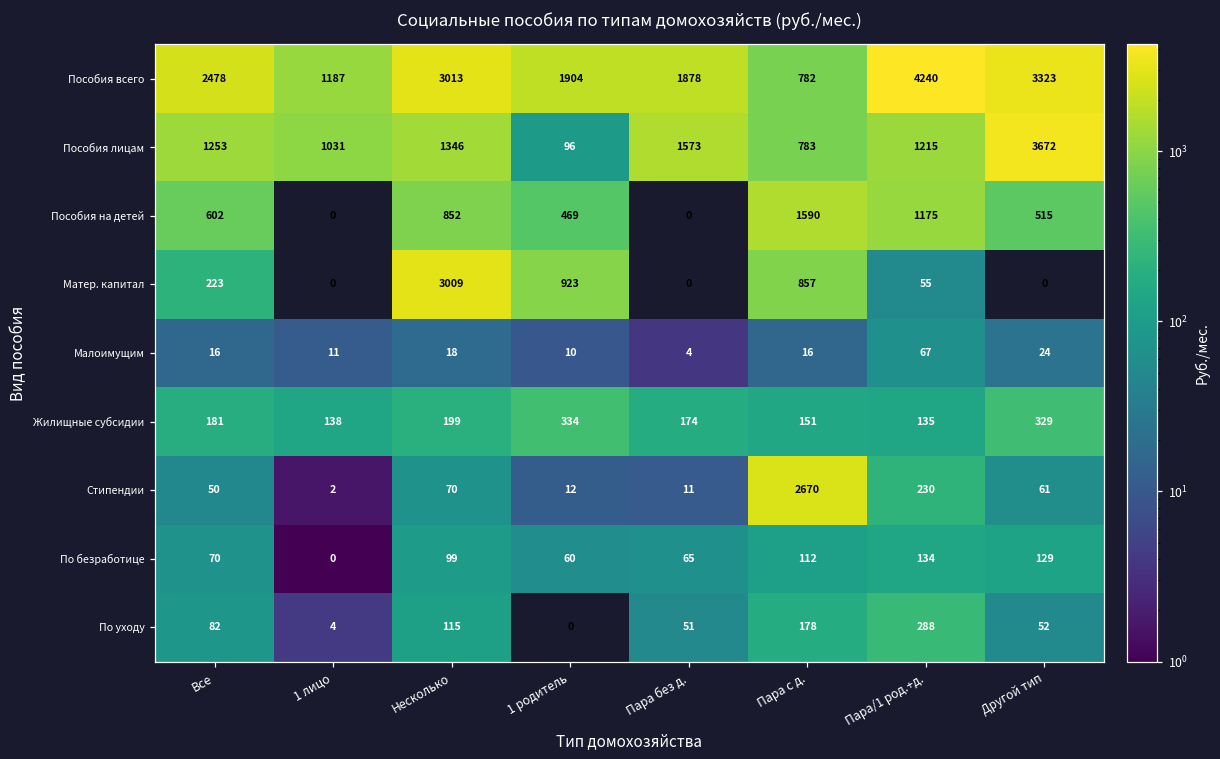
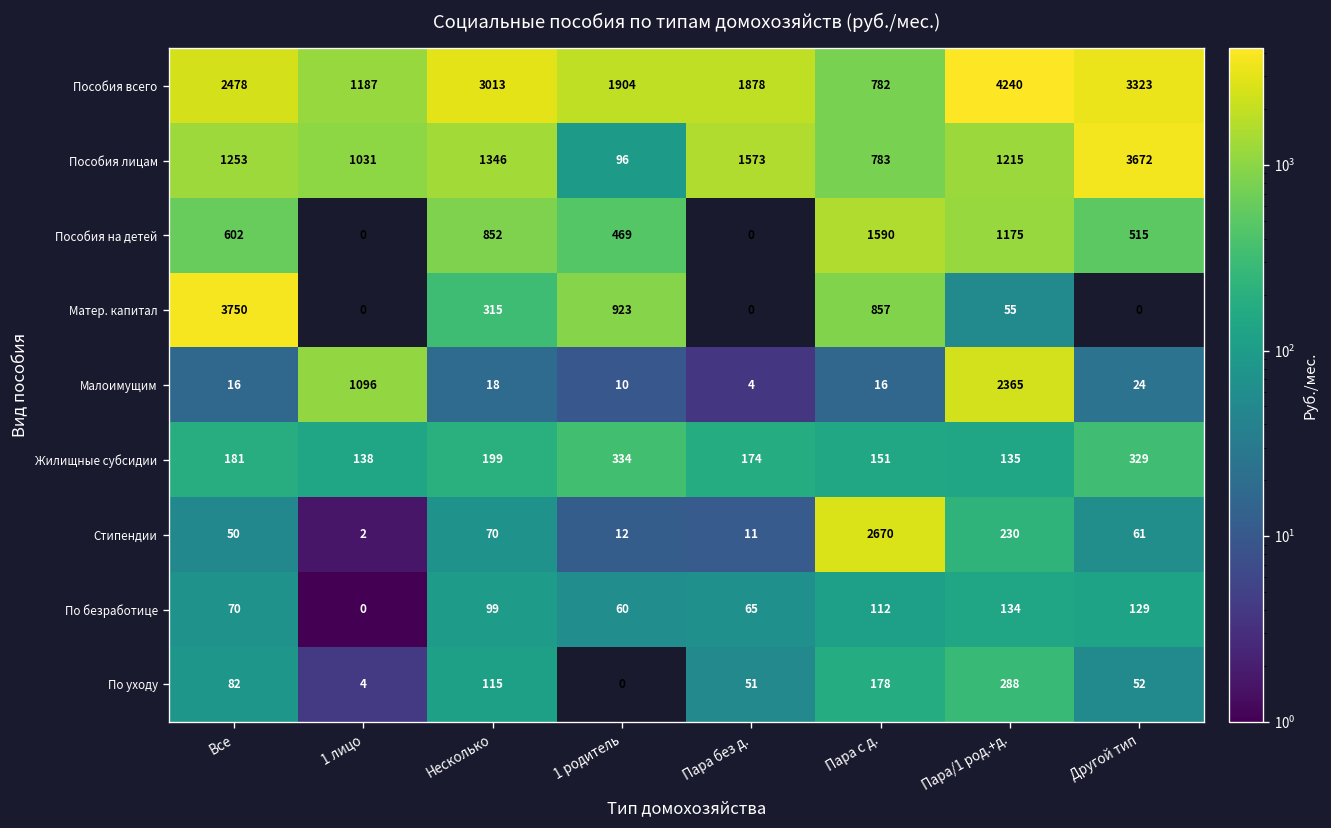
Матер. капитал, Все: 223 -> 3750
Матер. капитал, Несколько: 3009 -> 315
Малоимущим, 1 лицо: 11 -> 1096
Малоимущим, Пара/1 род.+д.: 67 -> 2365
